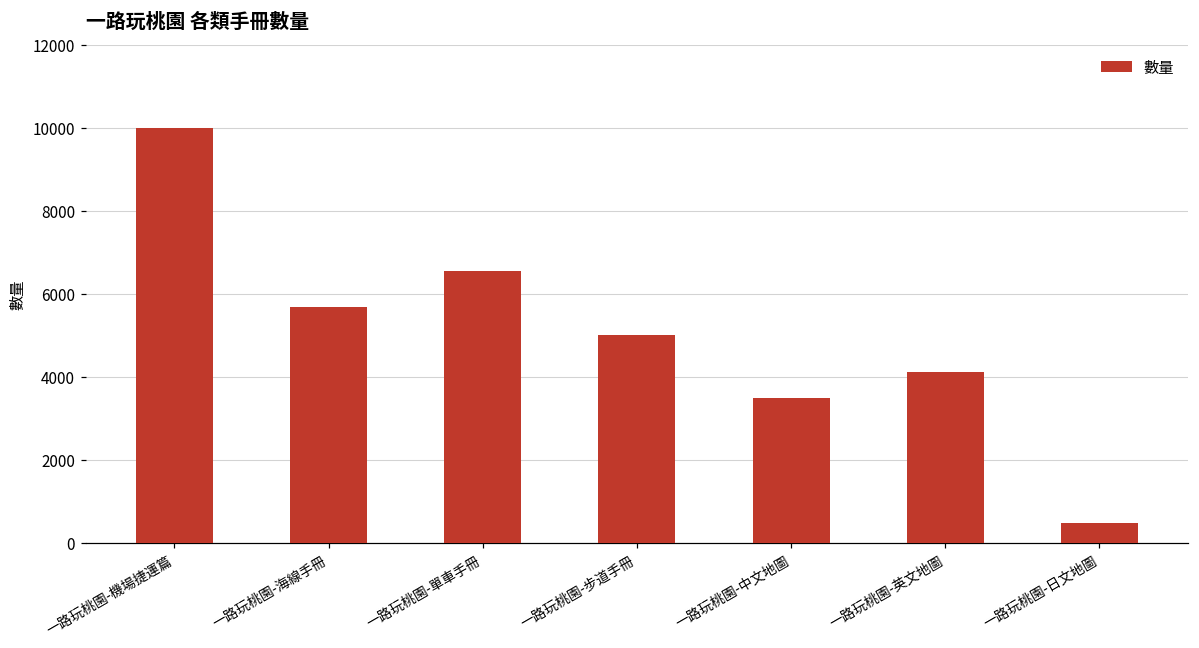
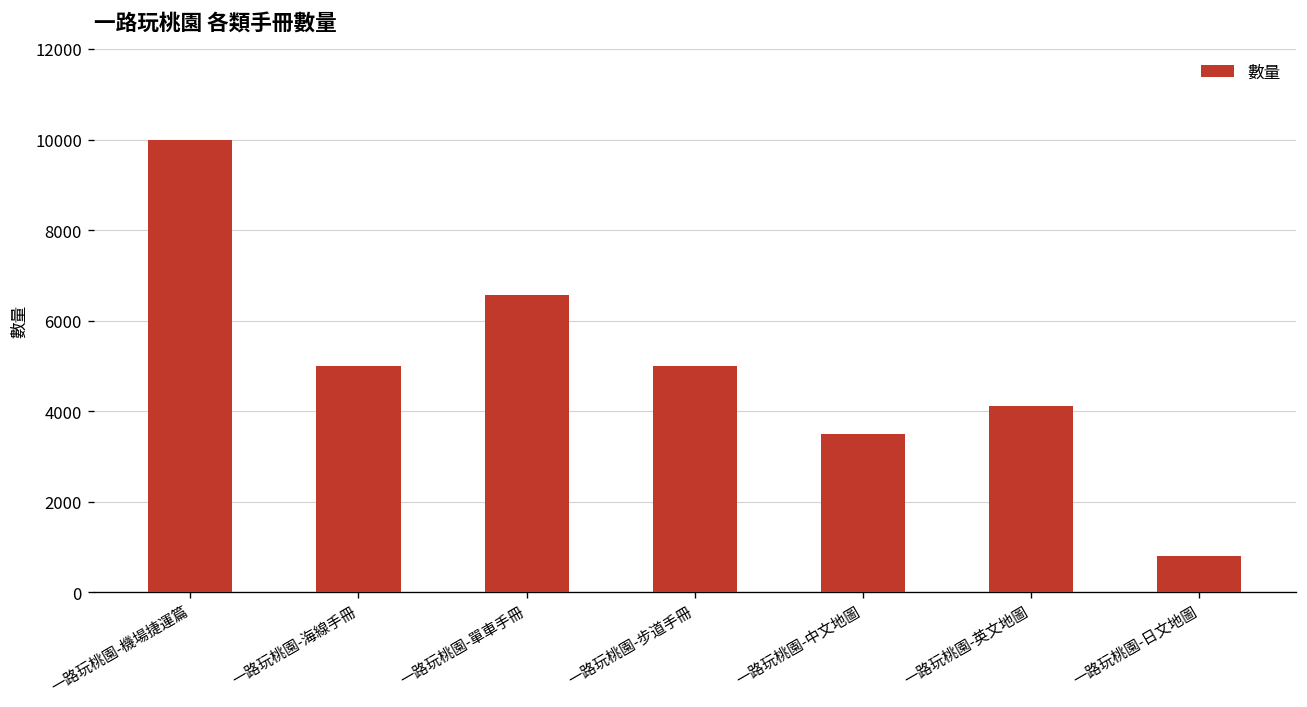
一路玩桃園-海線手冊: 5700 -> 5000
一路玩桃園-日文地圖: 500 -> 800
